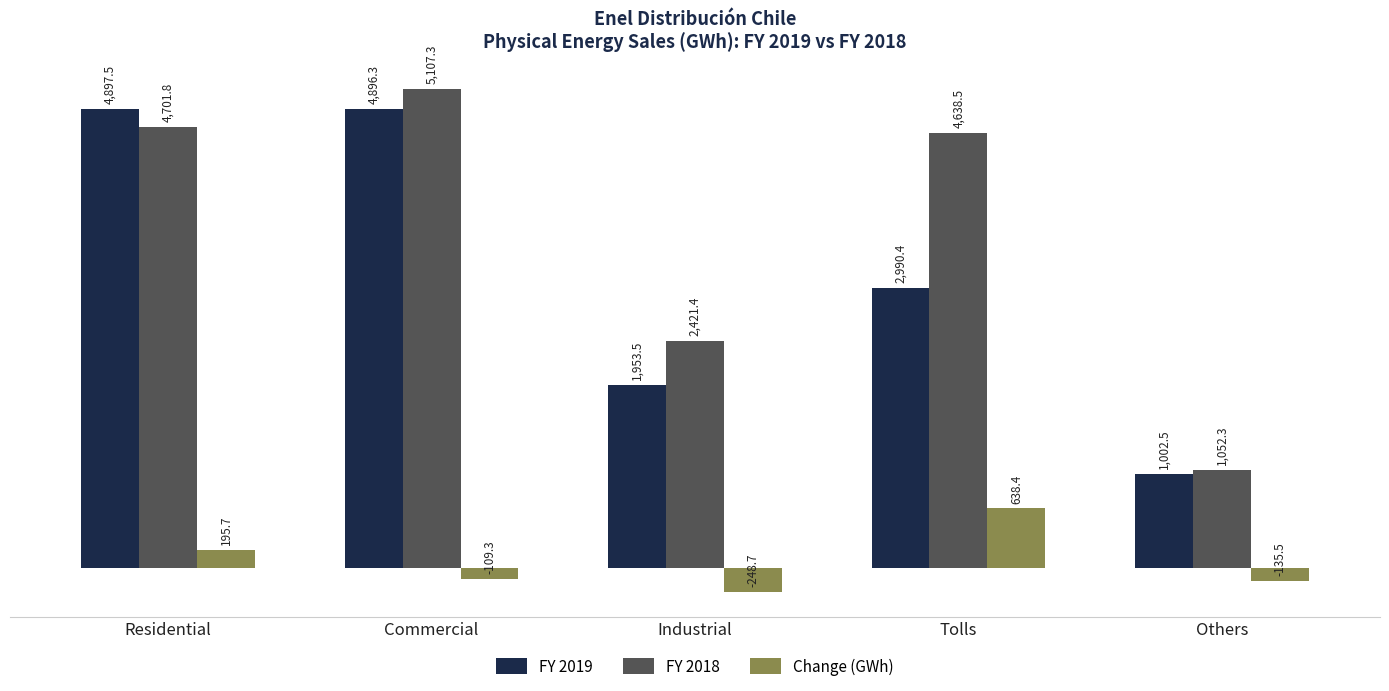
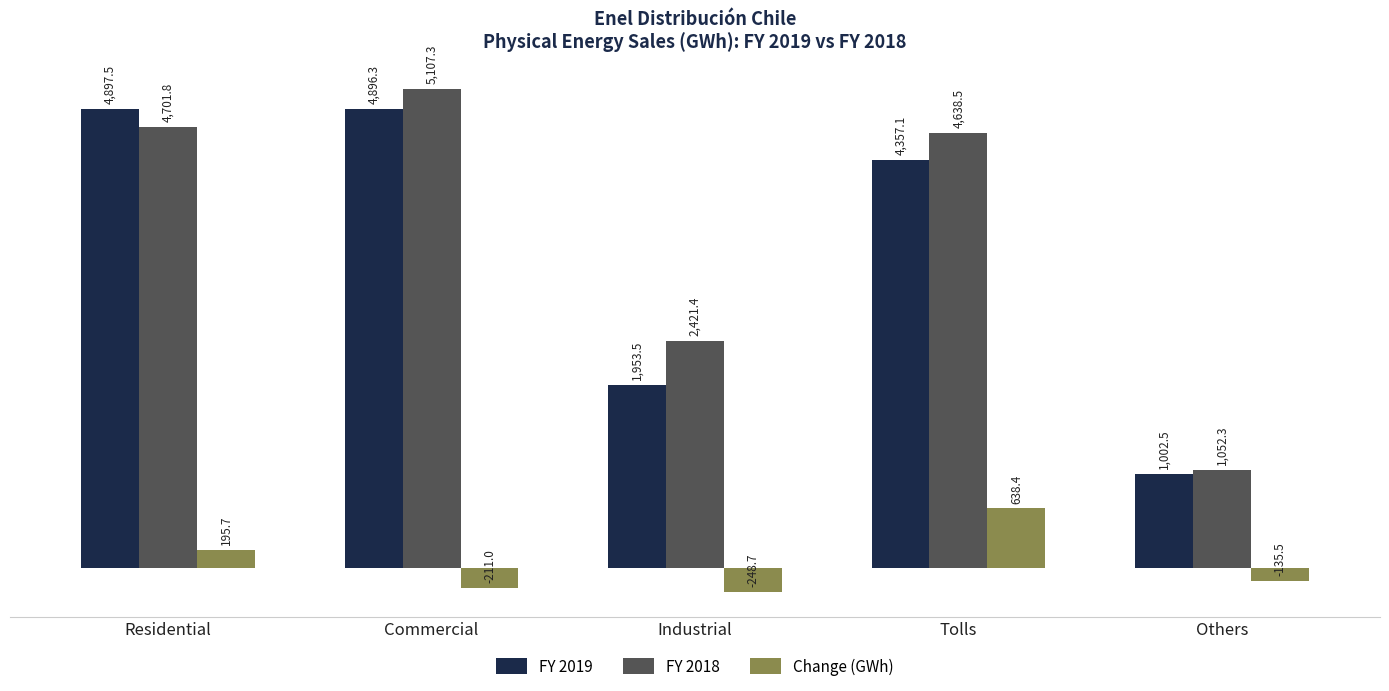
Change (GWh), Commercial: -109.3 -> -211.0
FY 2019, Tolls: 2,990.4 -> 4,357.1
